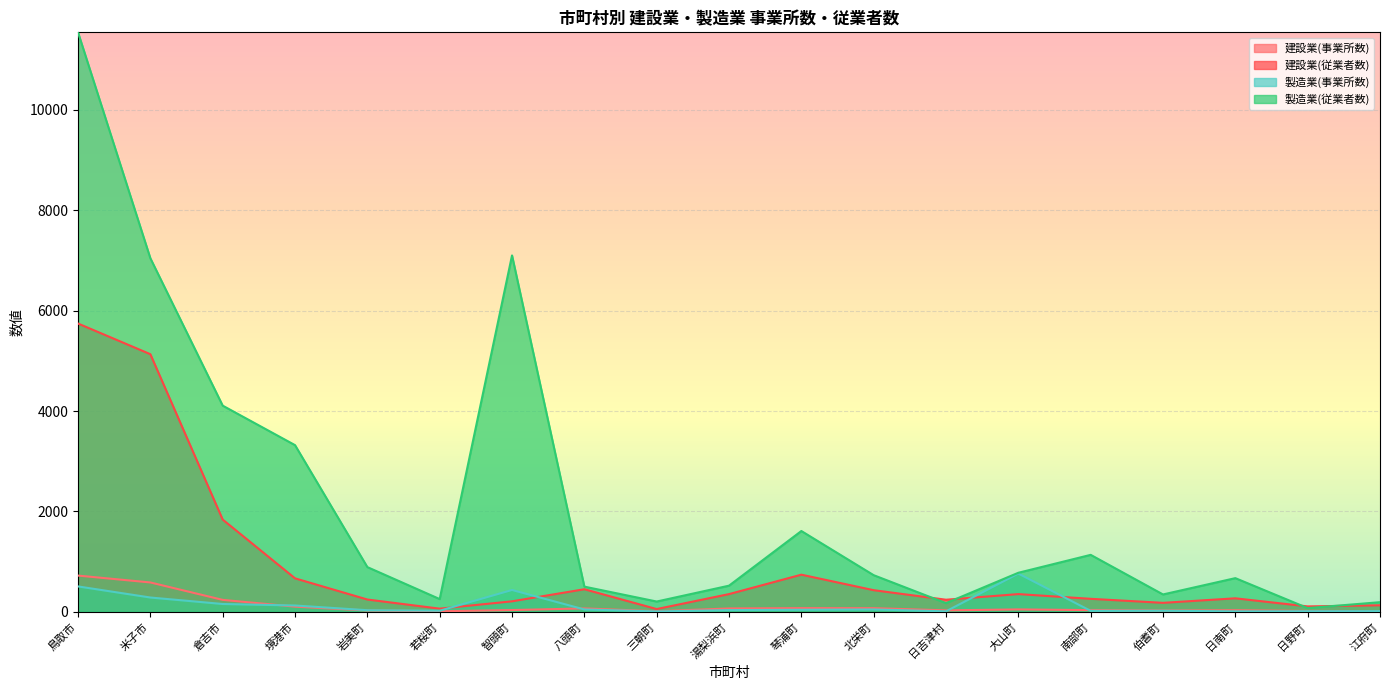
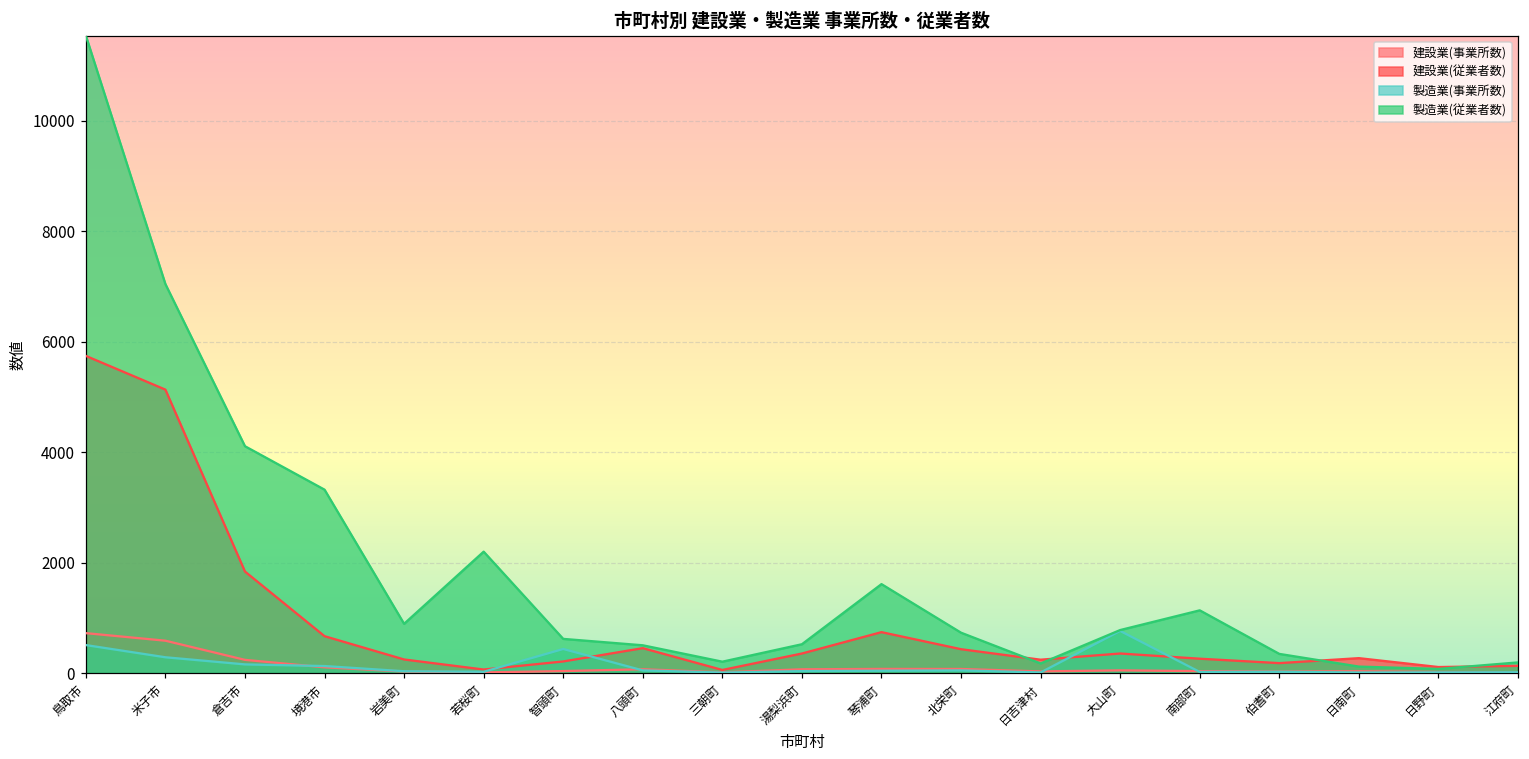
製造業(従業者数), 若桜町: 300 -> 2200
製造業(従業者数), 智頭町: 7100 -> 600
製造業(従業者数), 日南町: 700 -> 100
